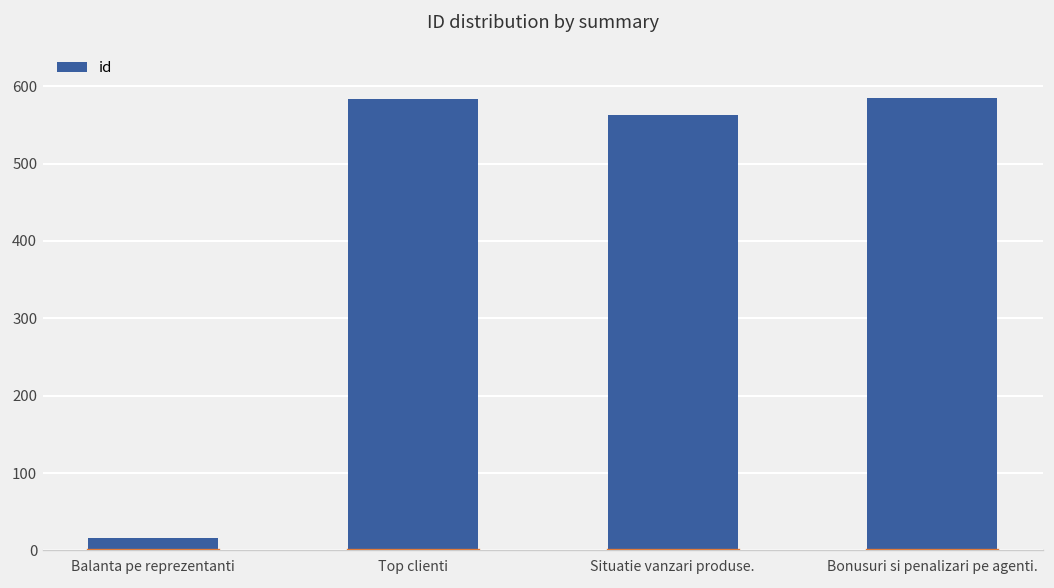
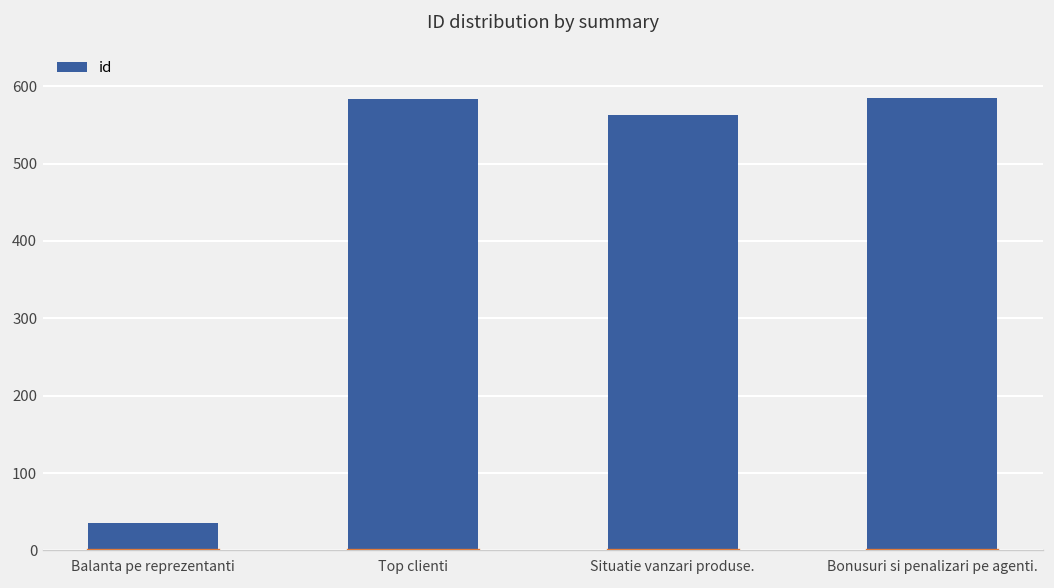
id, Balanta pe reprezentanti: 20 -> 40
